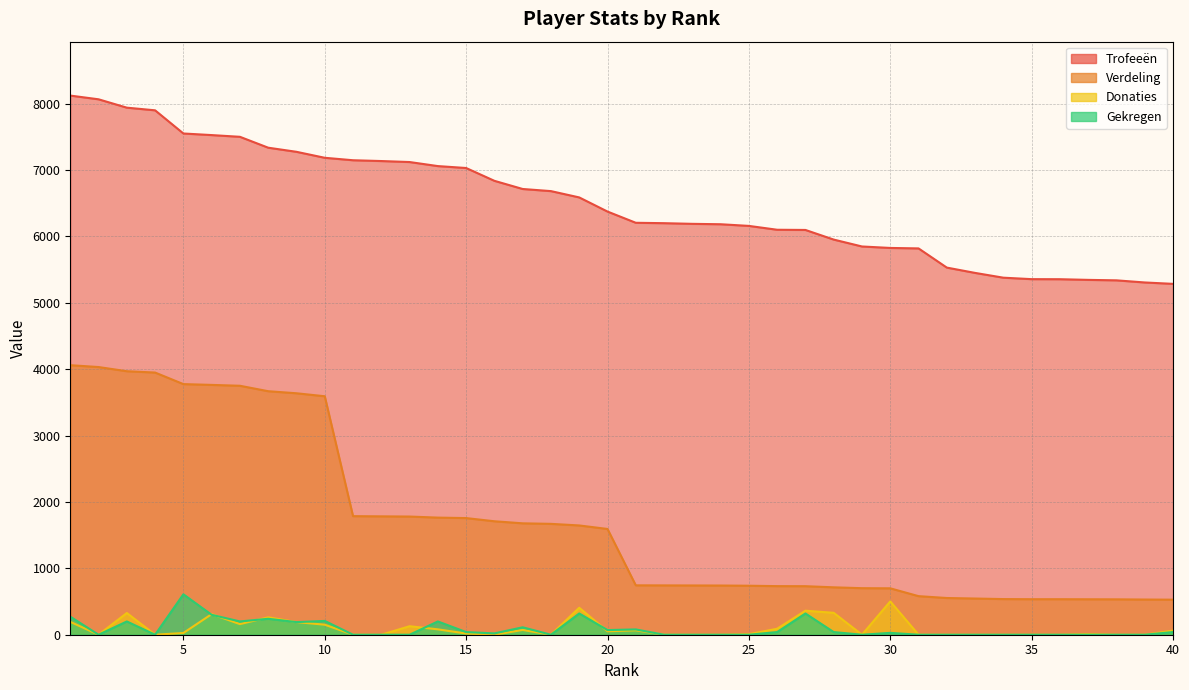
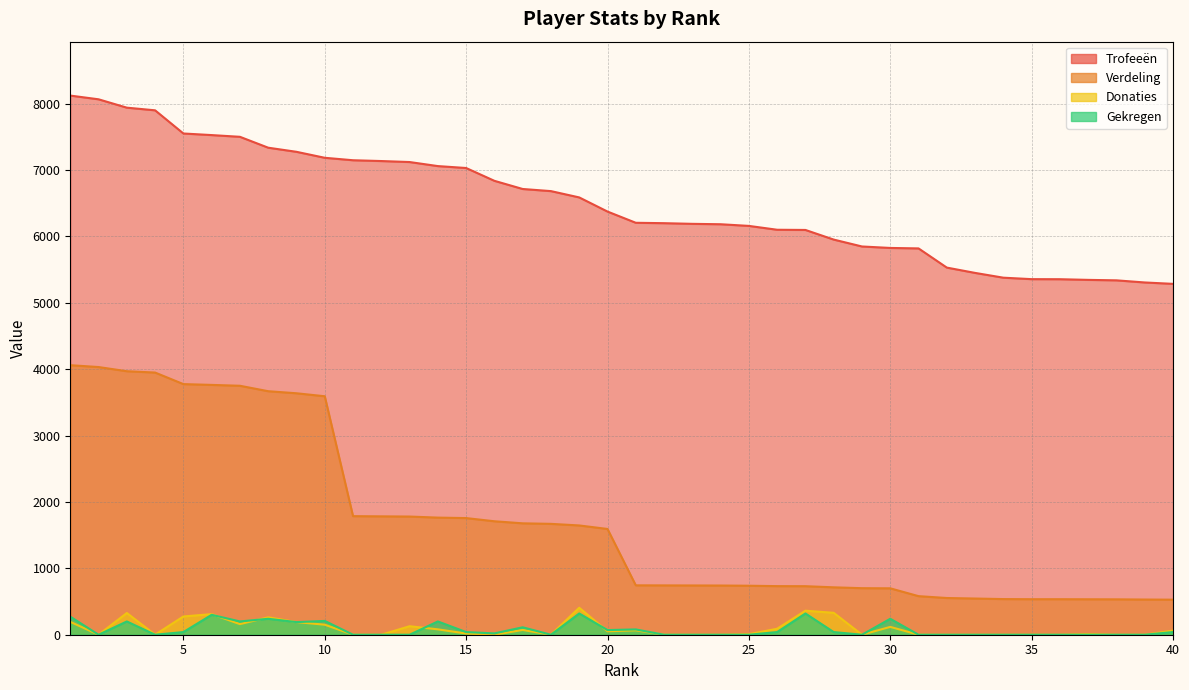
Donaties, 5: 0 -> 300
Gekregen, 5: 600 -> 0
Donaties, 30: 500 -> 100
Gekregen, 30: 0 -> 200
